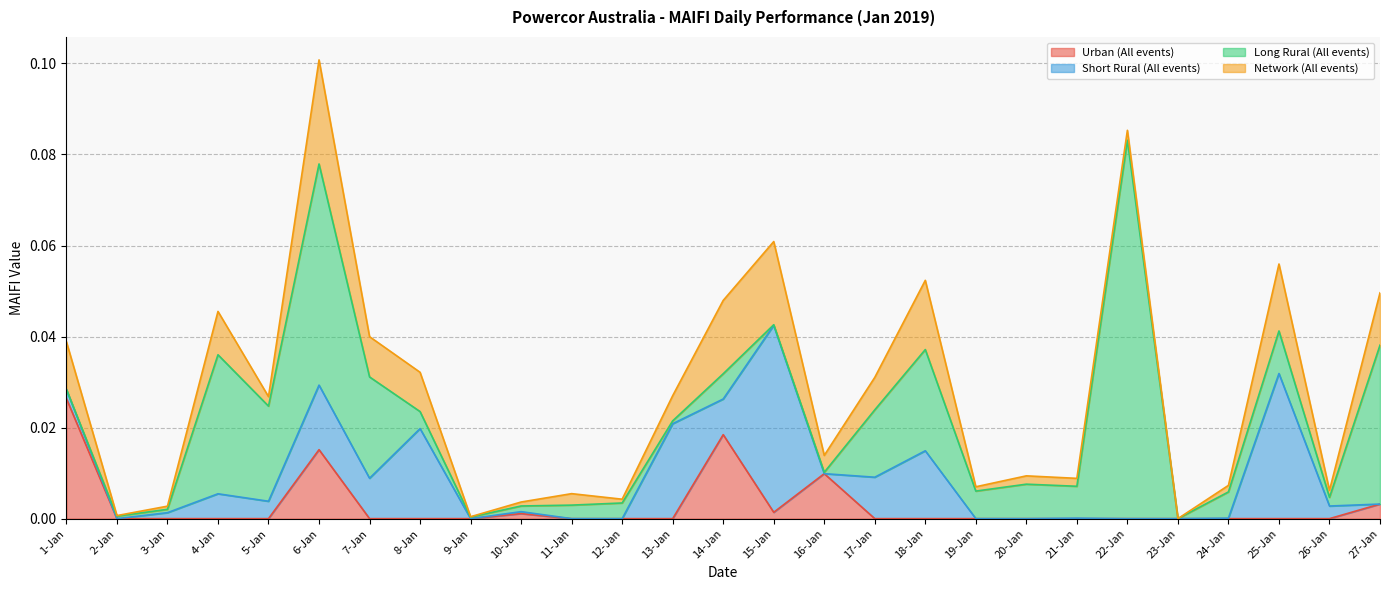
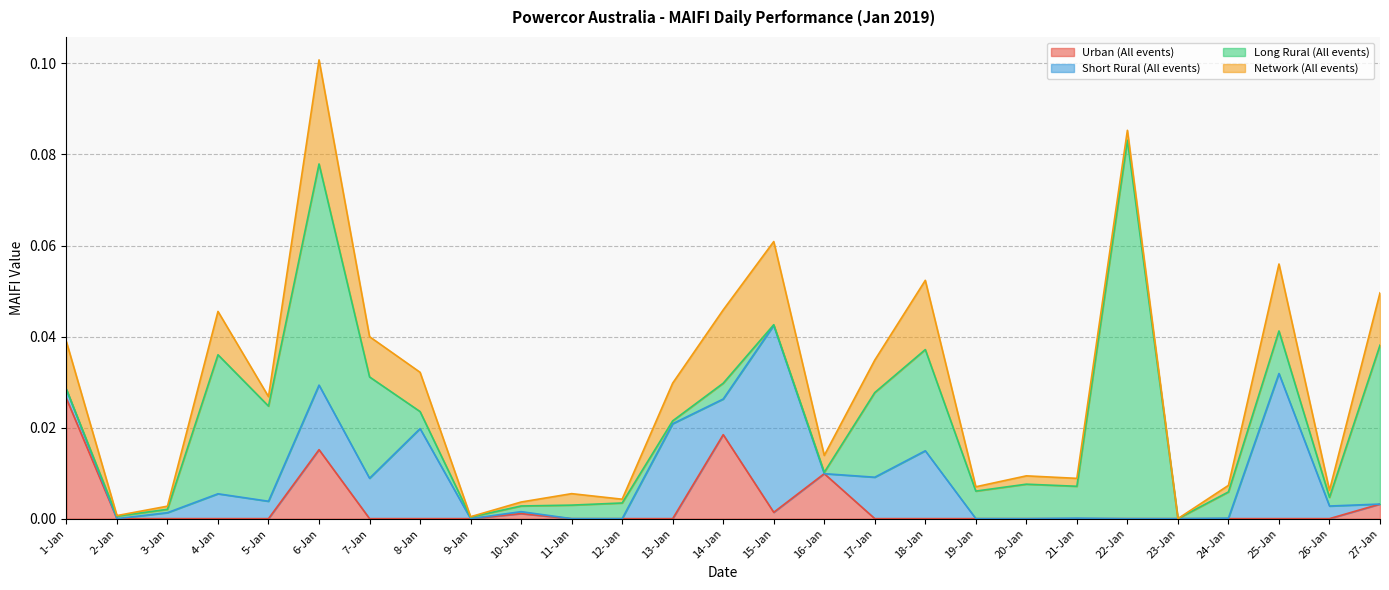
Network (All events), 13-Jan: 0.006 -> 0.008
Long Rural (All events), 14-Jan: 0.006 -> 0.003
Long Rural (All events), 17-Jan: 0.015 -> 0.019
